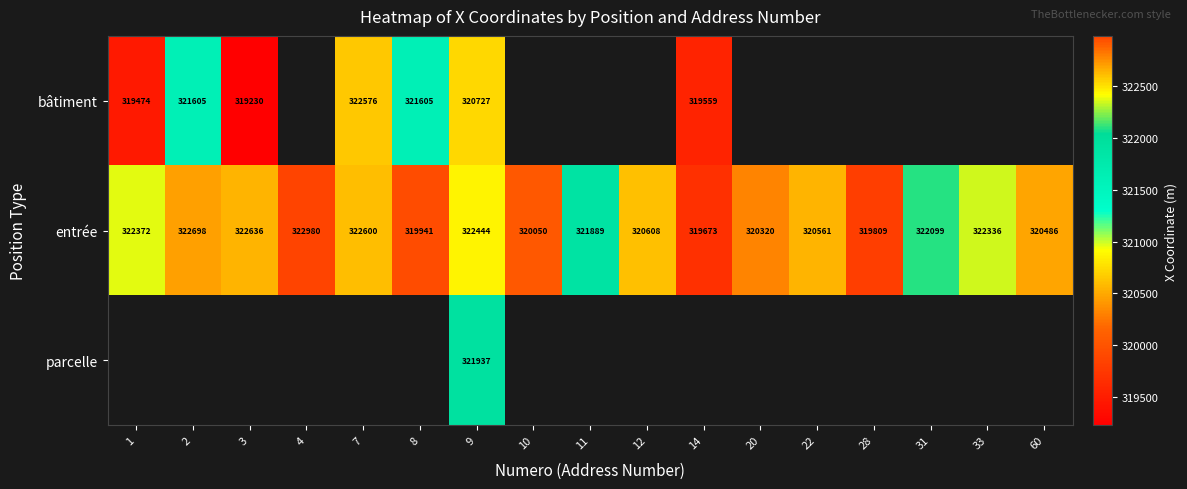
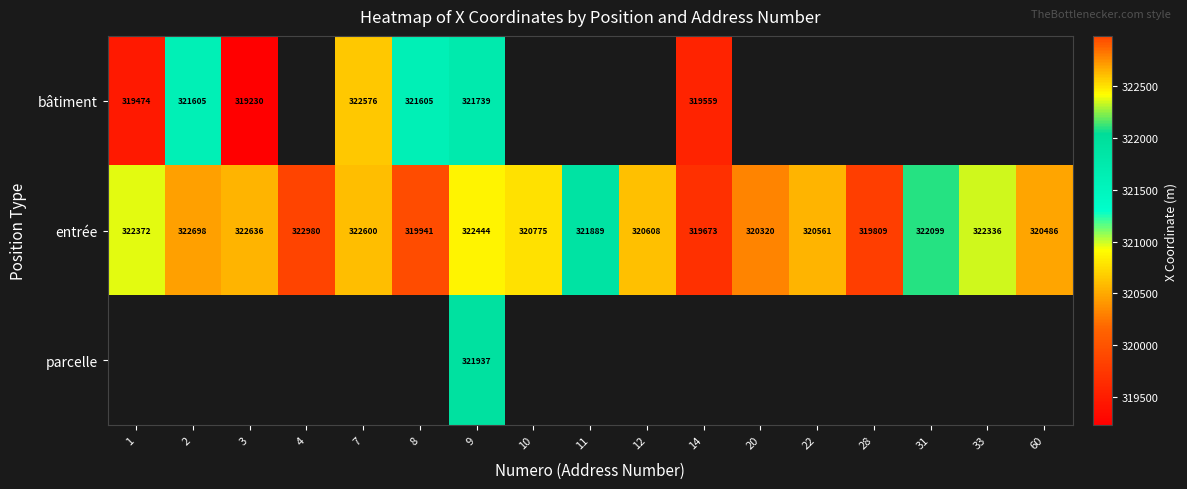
bâtiment, 9: 320727 -> 321739
entrée, 10: 320050 -> 320775
